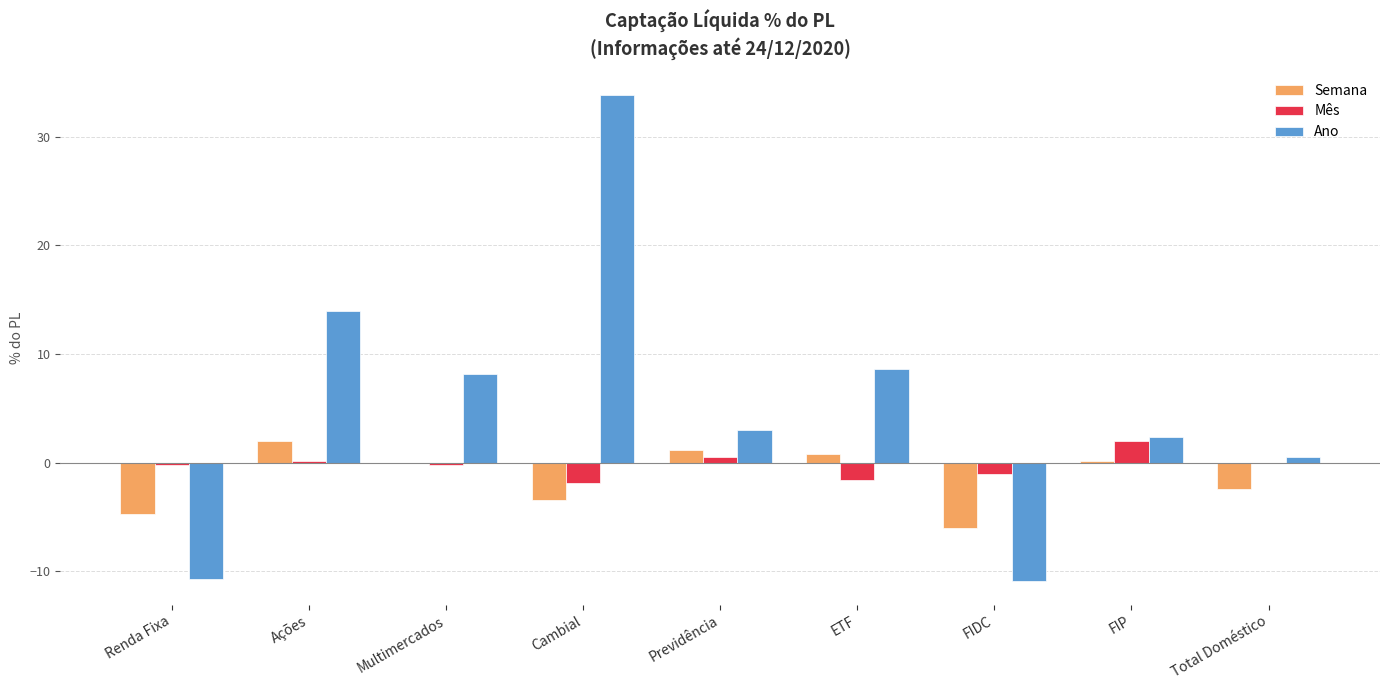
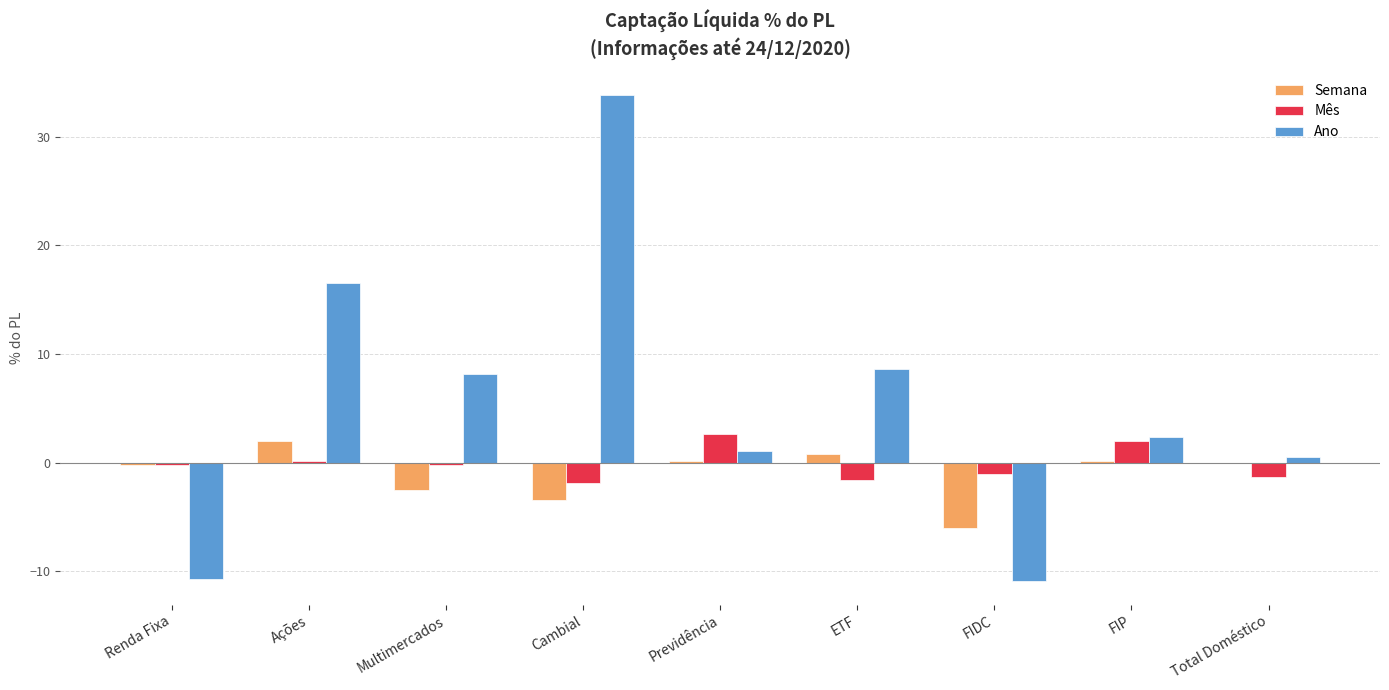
Semana, Renda Fixa: -4.7 -> -0.3
Ano, Ações: 13.9 -> 16.5
Semana, Multimercados: 0.0 -> -2.5
Semana, Previdência: 1.2 -> 0.2
Mês, Previdência: 0.5 -> 2.6
Ano, Previdência: 3.0 -> 1.1
Semana, Total Doméstico: -2.4 -> -0.1
Mês, Total Doméstico: -0.1 -> -1.3
